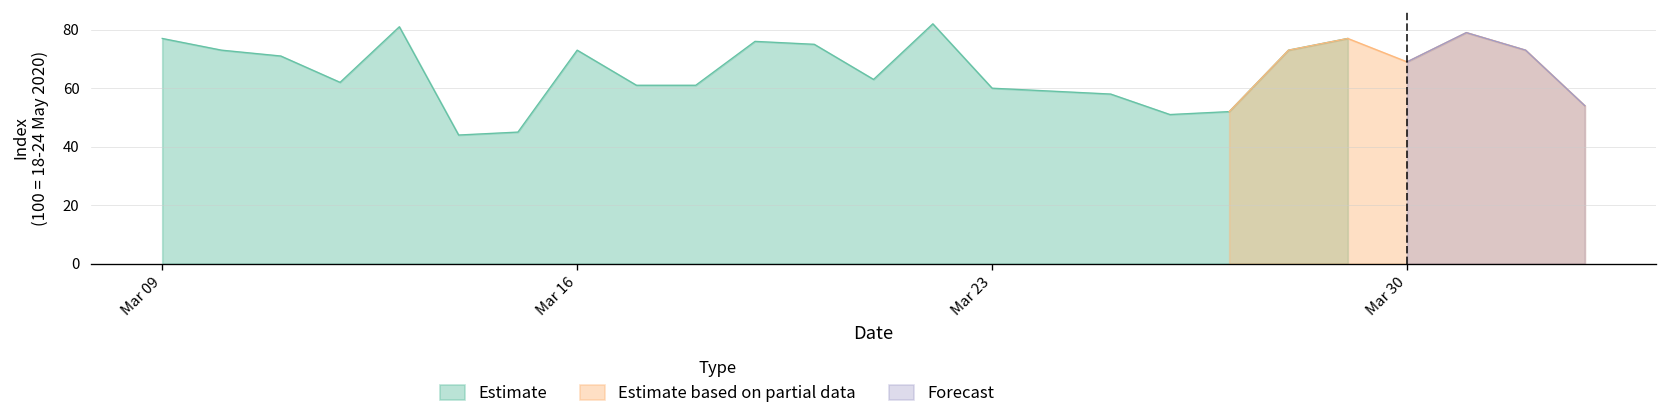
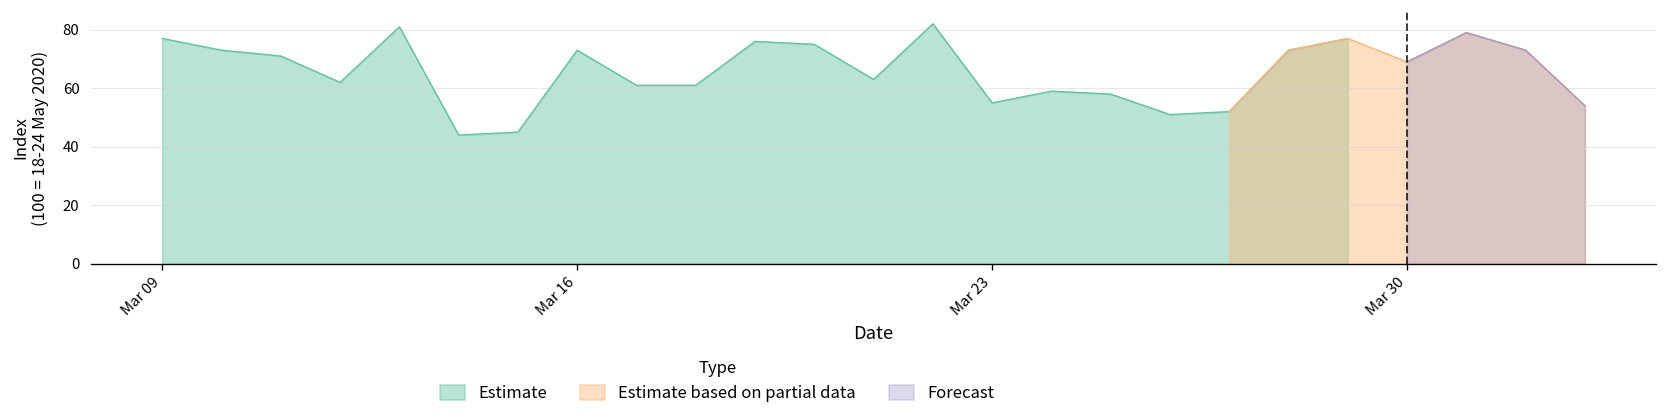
Estimate, Mar 23: 60 -> 55
